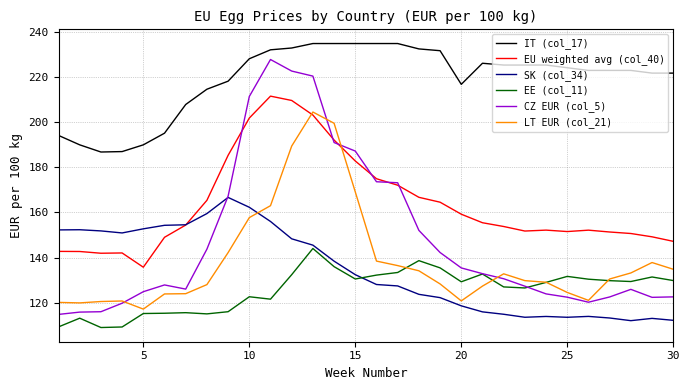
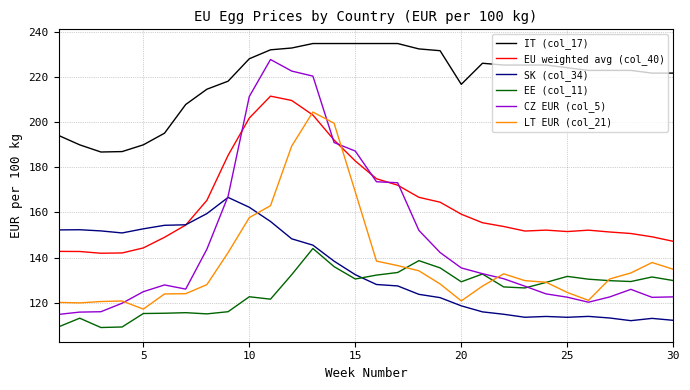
EU weighted avg (col_40), 5: 136 -> 144
